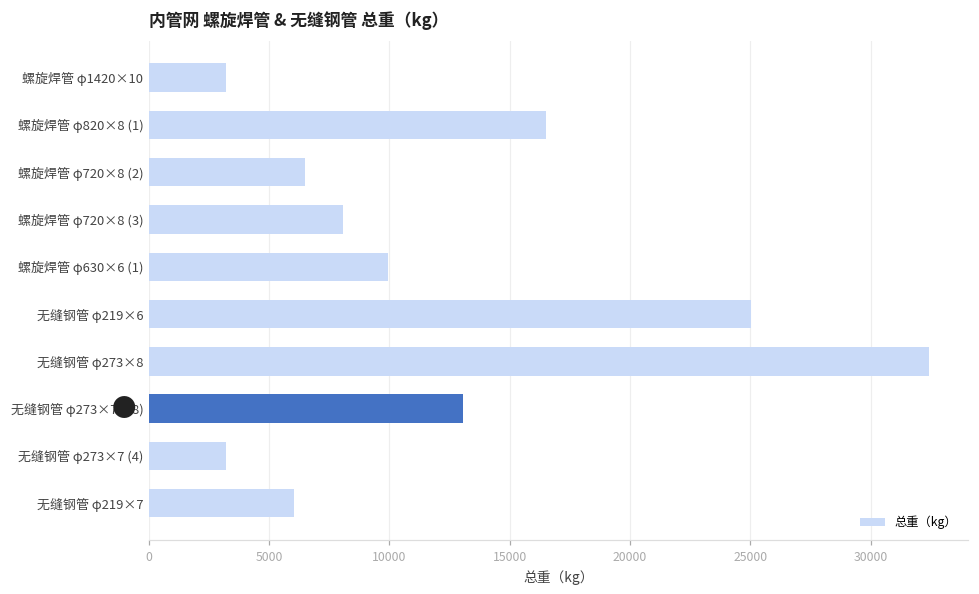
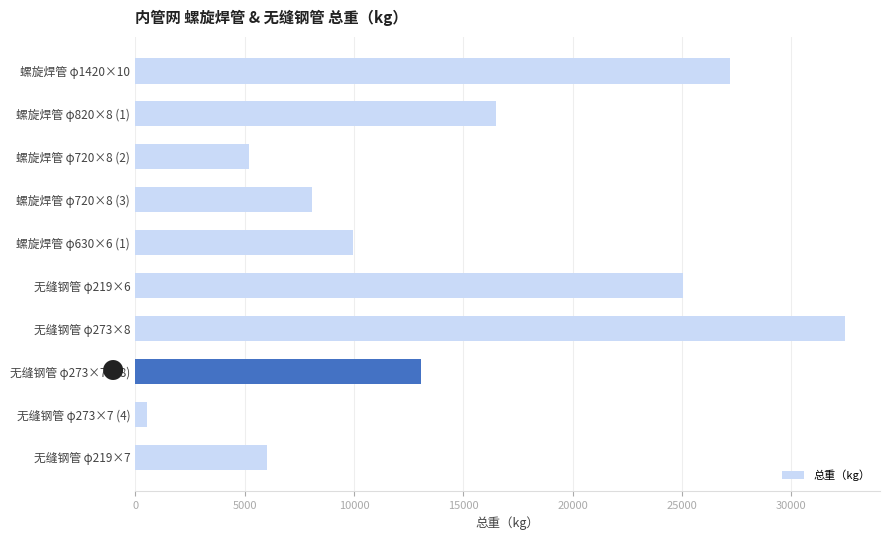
螺旋焊管 φ1420×10: 3200 -> 27200
螺旋焊管 φ720×8 (2): 6500 -> 5200
无缝钢管 φ273×7 (4): 3200 -> 600
